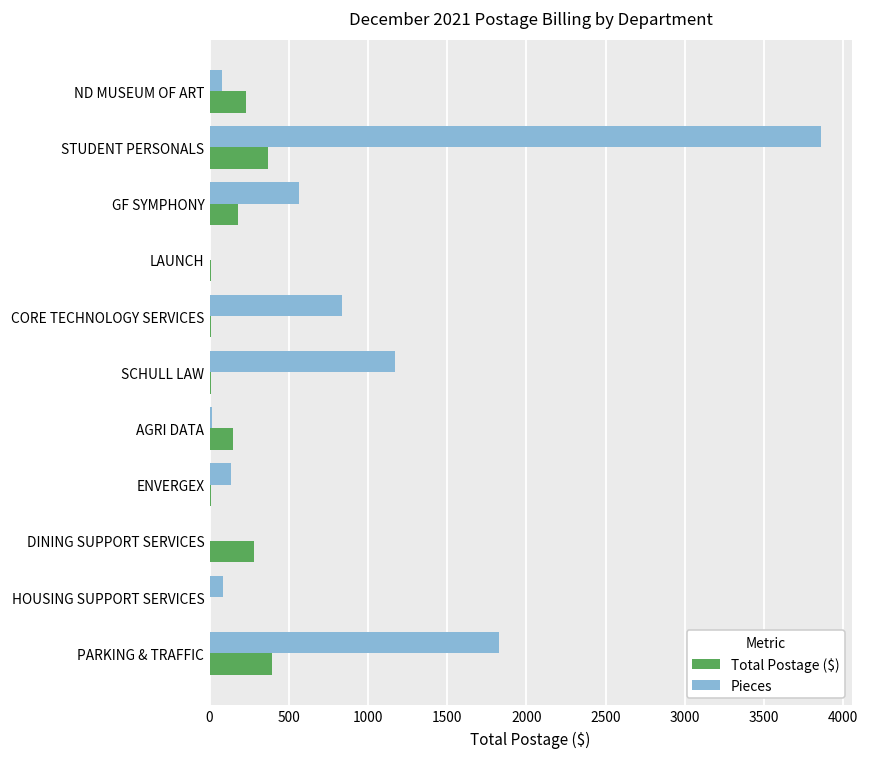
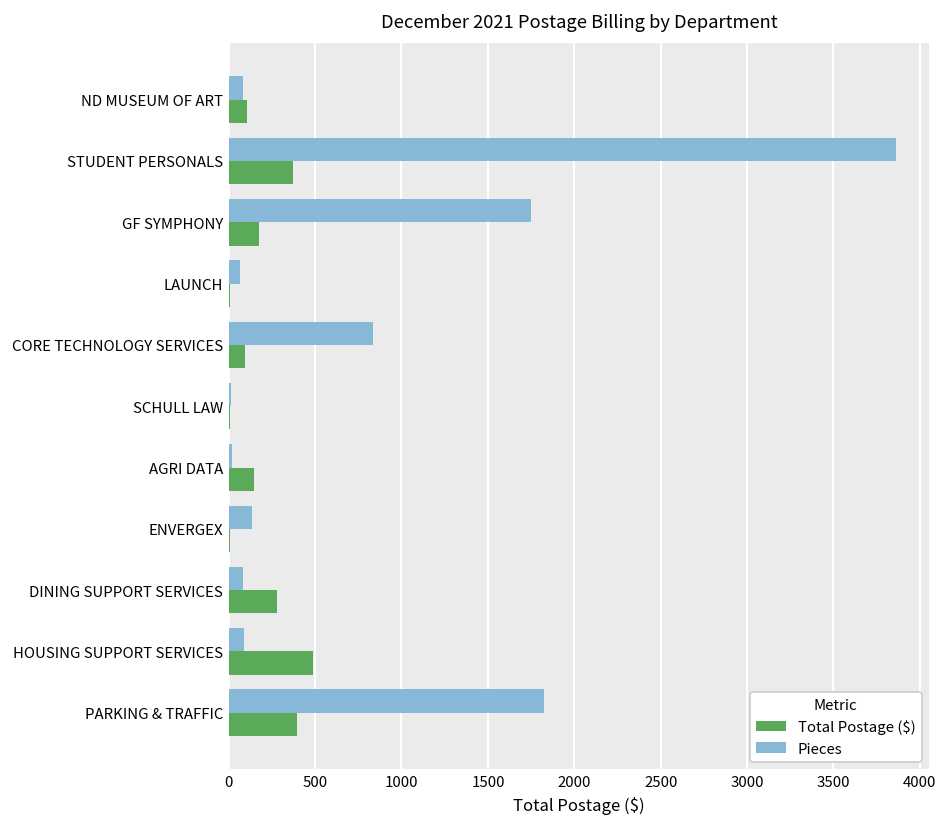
Total Postage ($), ND MUSEUM OF ART: 230 -> 110
Pieces, GF SYMPHONY: 570 -> 1750
Pieces, LAUNCH: 10 -> 70
Total Postage ($), CORE TECHNOLOGY SERVICES: 10 -> 90
Pieces, SCHULL LAW: 1170 -> 20
Pieces, DINING SUPPORT SERVICES: 0 -> 80
Total Postage ($), HOUSING SUPPORT SERVICES: 0 -> 490
